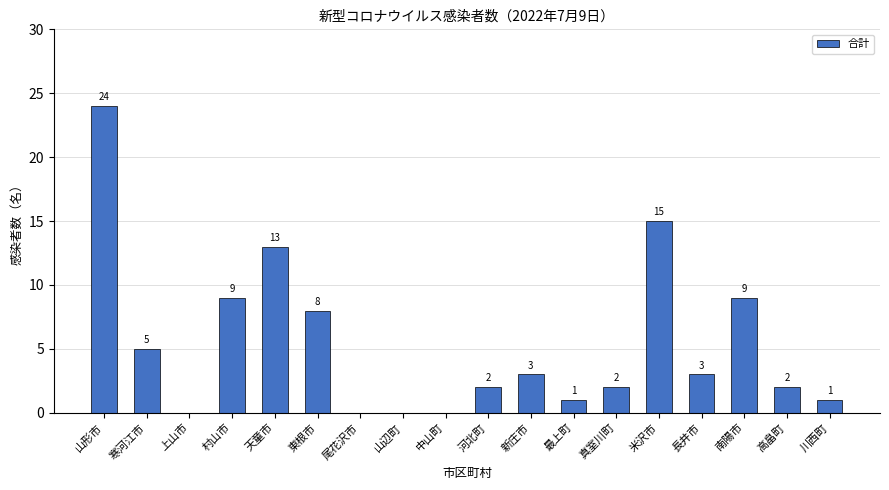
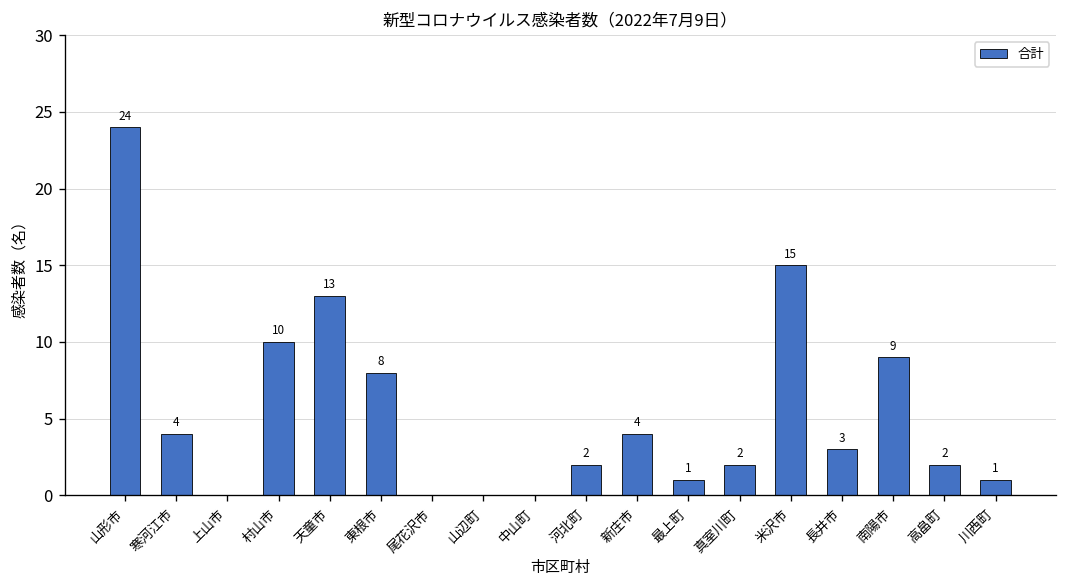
寒河江市: 5 -> 4
村山市: 9 -> 10
新庄市: 3 -> 4
